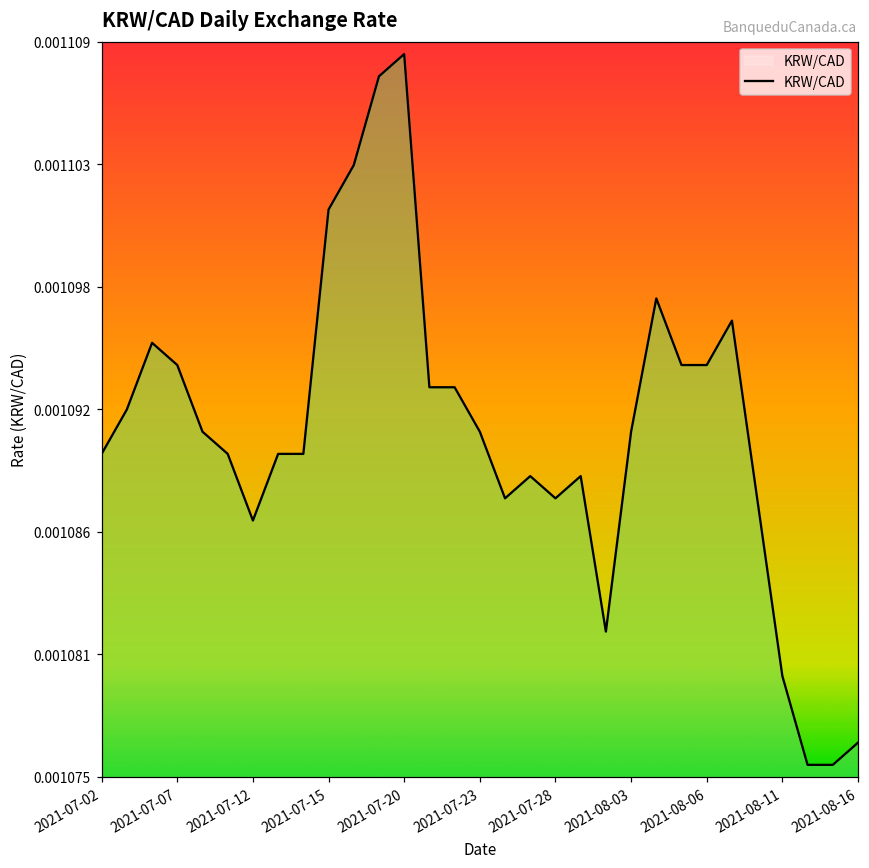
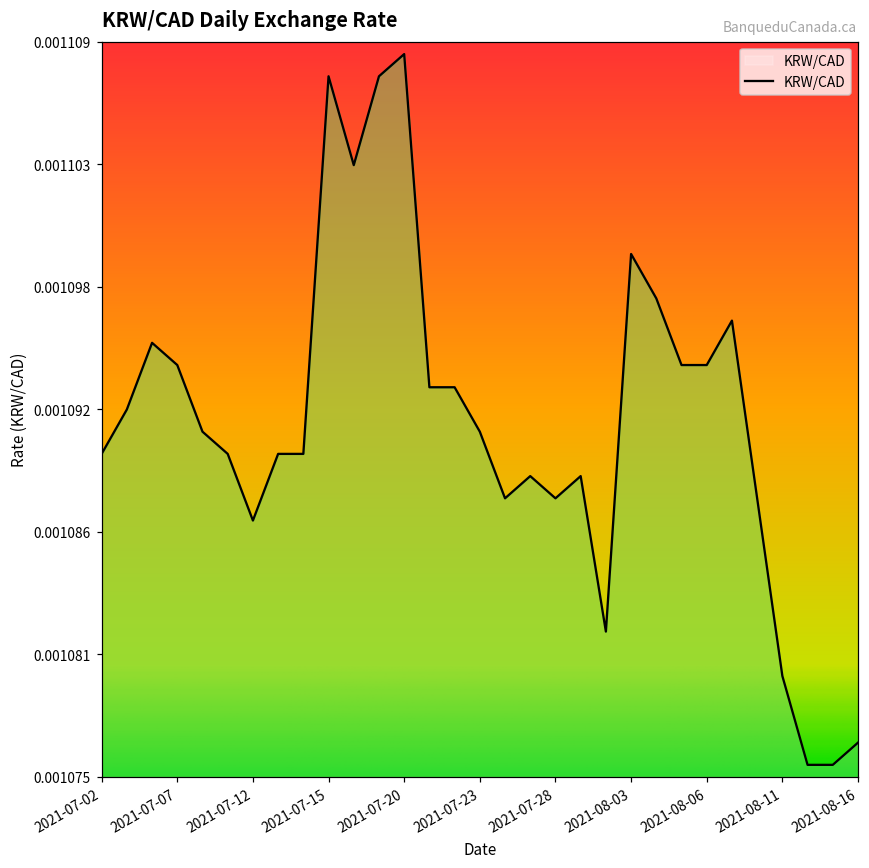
2021-07-15: 0.001101 -> 0.001107
2021-08-03: 0.001091 -> 0.001099
